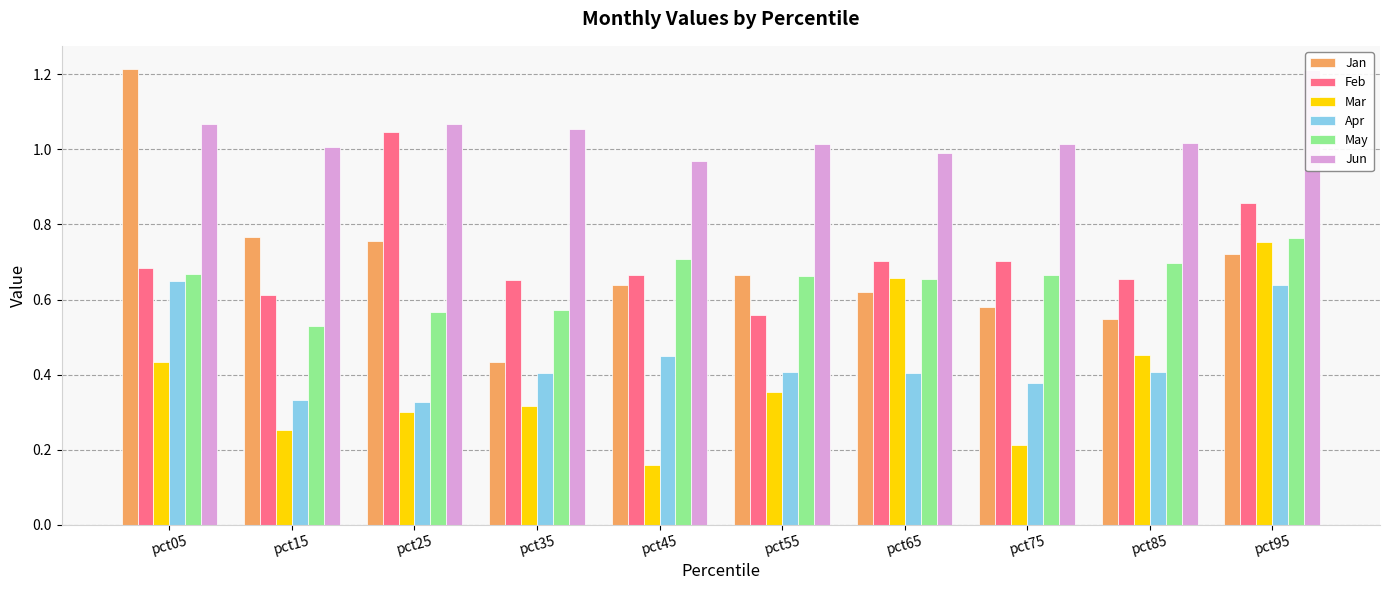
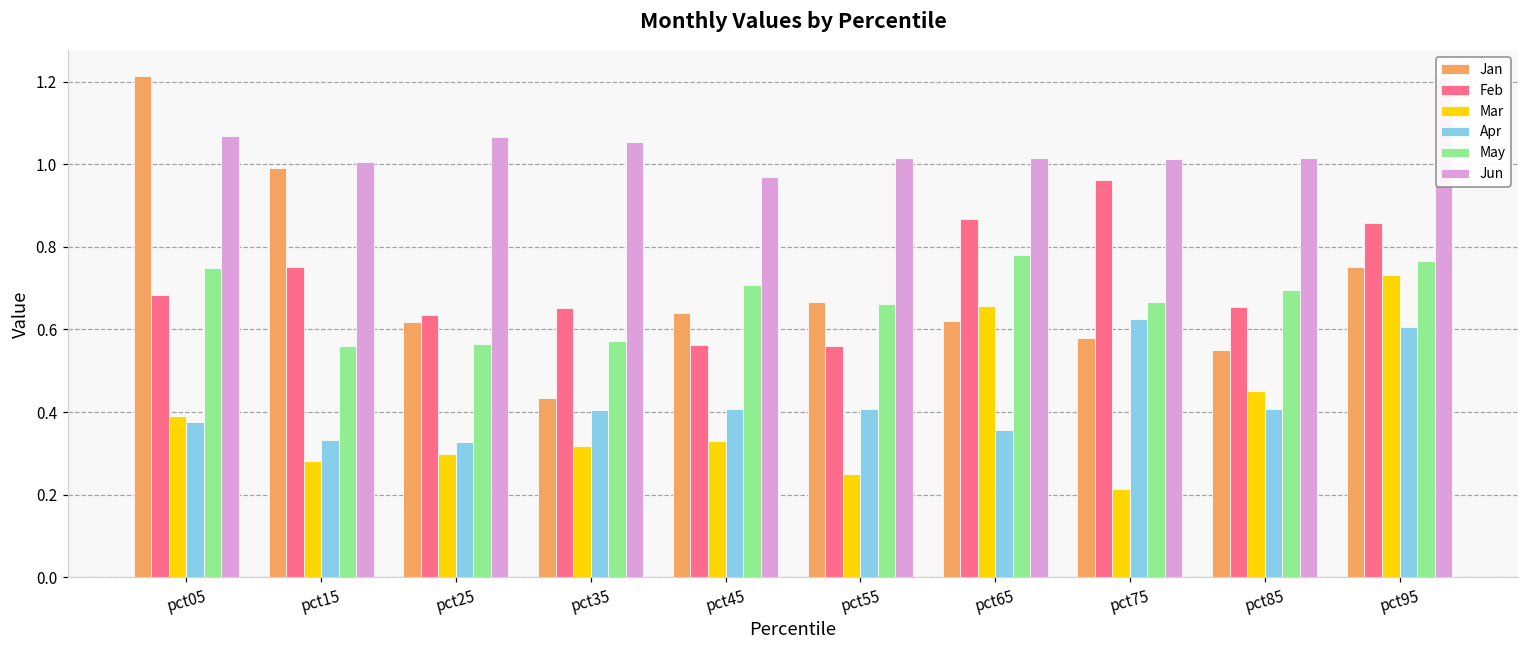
Mar, pct05: 0.43 -> 0.39
Apr, pct05: 0.65 -> 0.38
May, pct05: 0.67 -> 0.75
Jan, pct15: 0.77 -> 0.99
Feb, pct15: 0.61 -> 0.75
Mar, pct15: 0.25 -> 0.28
May, pct15: 0.53 -> 0.56
Jan, pct25: 0.75 -> 0.62
Feb, pct25: 1.05 -> 0.63
Feb, pct45: 0.67 -> 0.56
Mar, pct45: 0.16 -> 0.33
Apr, pct45: 0.45 -> 0.41
Mar, pct55: 0.35 -> 0.25
Feb, pct65: 0.70 -> 0.87
Apr, pct65: 0.40 -> 0.36
May, pct65: 0.66 -> 0.78
Jun, pct65: 0.99 -> 1.02
Feb, pct75: 0.70 -> 0.96
Apr, pct75: 0.38 -> 0.62
Jan, pct95: 0.72 -> 0.75
Mar, pct95: 0.75 -> 0.73
Apr, pct95: 0.64 -> 0.61
